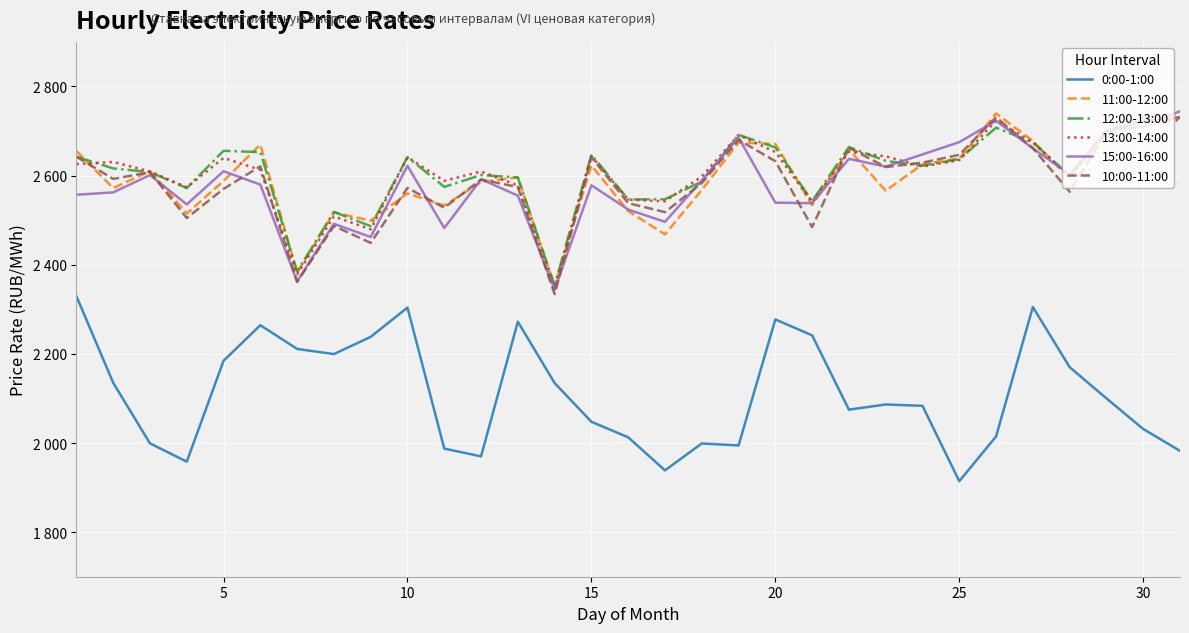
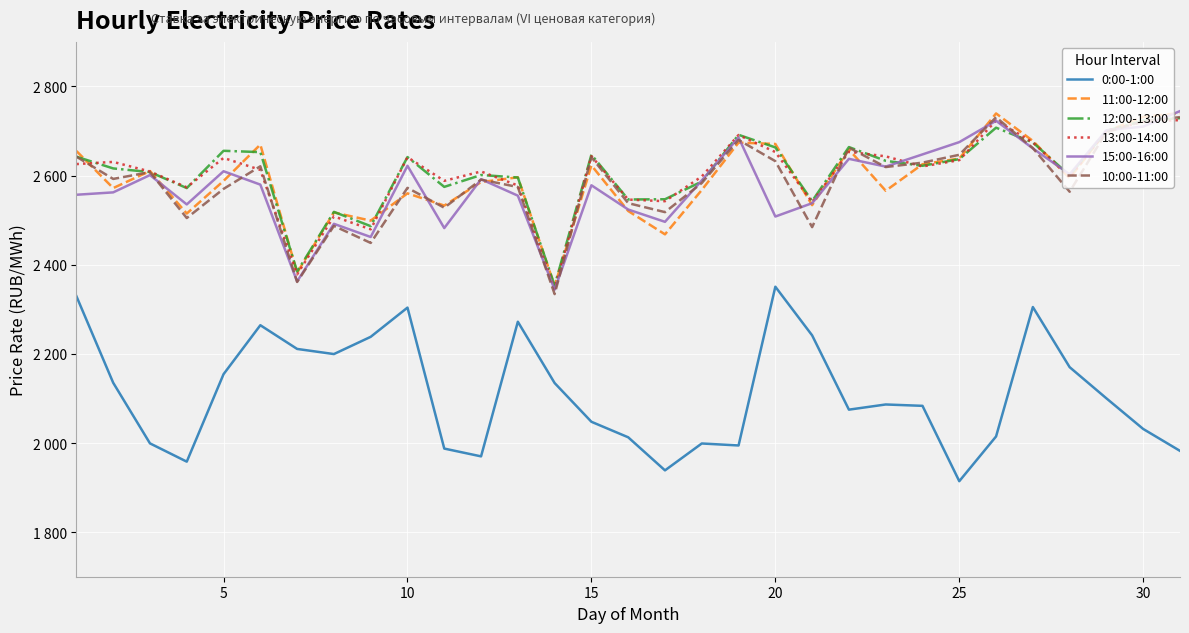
0:00-1:00, 5: 2180 -> 2150
0:00-1:00, 20: 2280 -> 2350
15:00-16:00, 20: 2540 -> 2510
